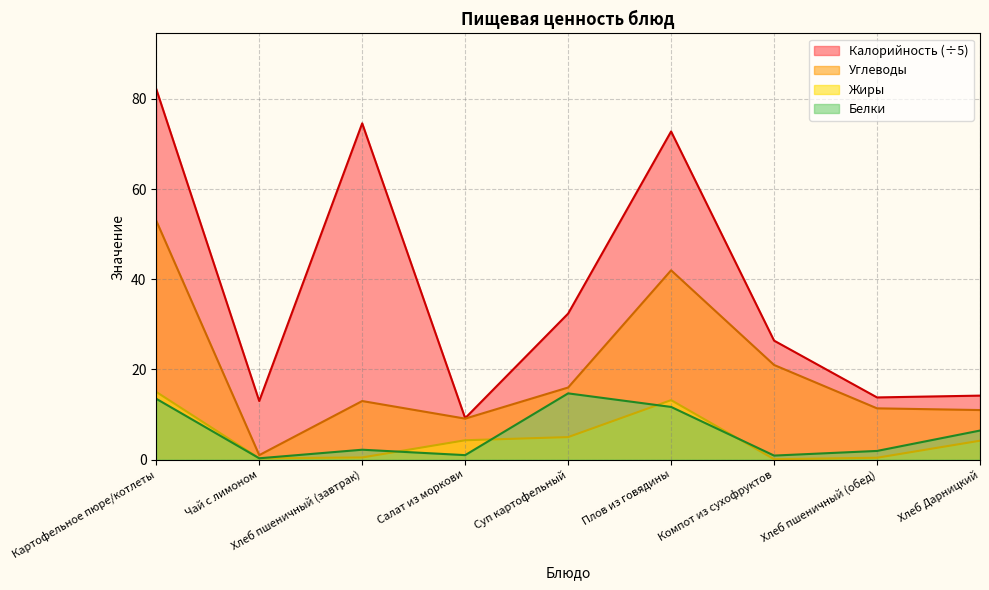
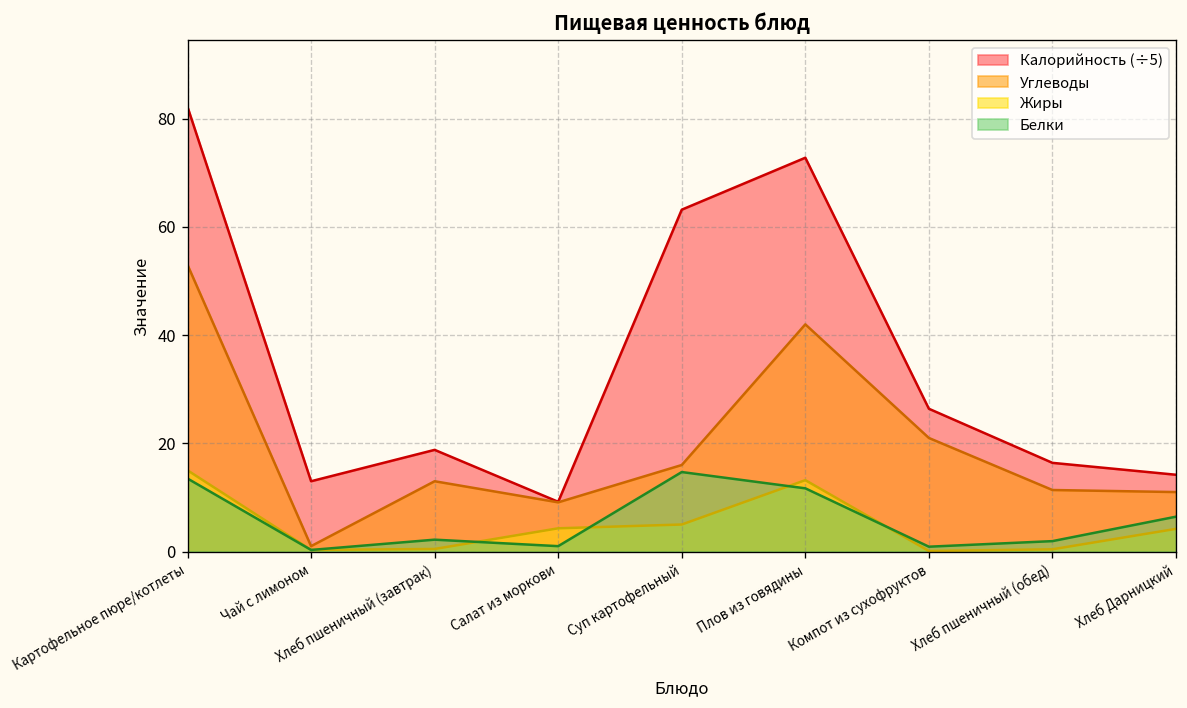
Калорийность (÷5), Хлеб пшеничный (завтрак): 75 -> 19
Калорийность (÷5), Суп картофельный: 32 -> 63
Калорийность (÷5), Хлеб пшеничный (обед): 14 -> 16
